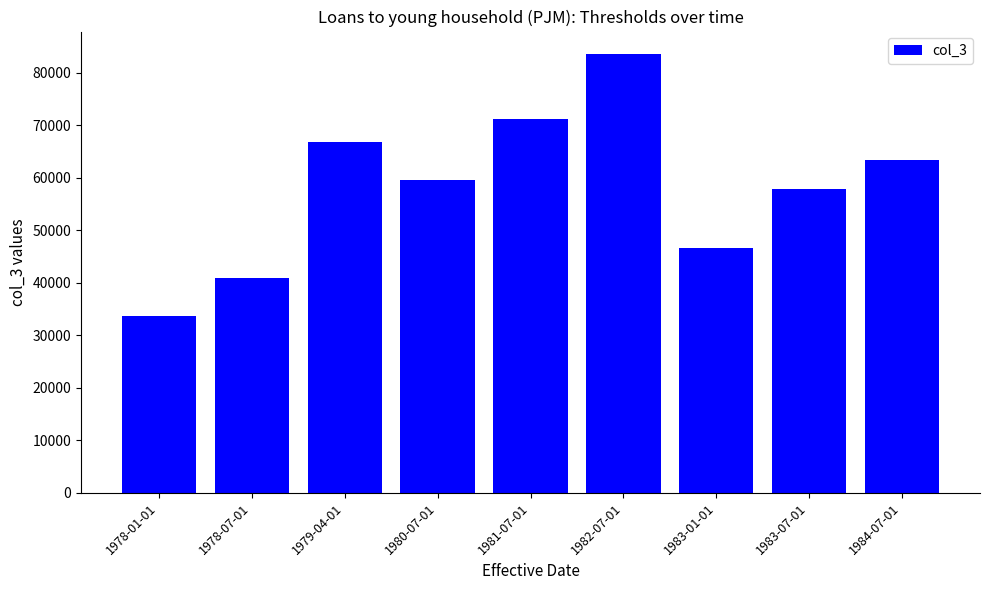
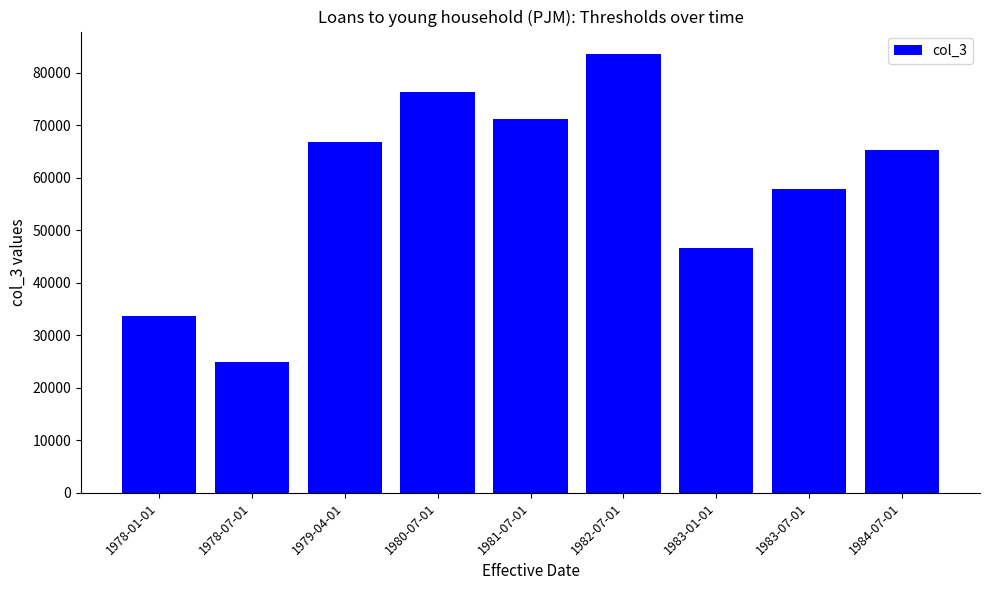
1978-07-01: 41000 -> 25000
1980-07-01: 60000 -> 76000
1984-07-01: 63000 -> 65000
